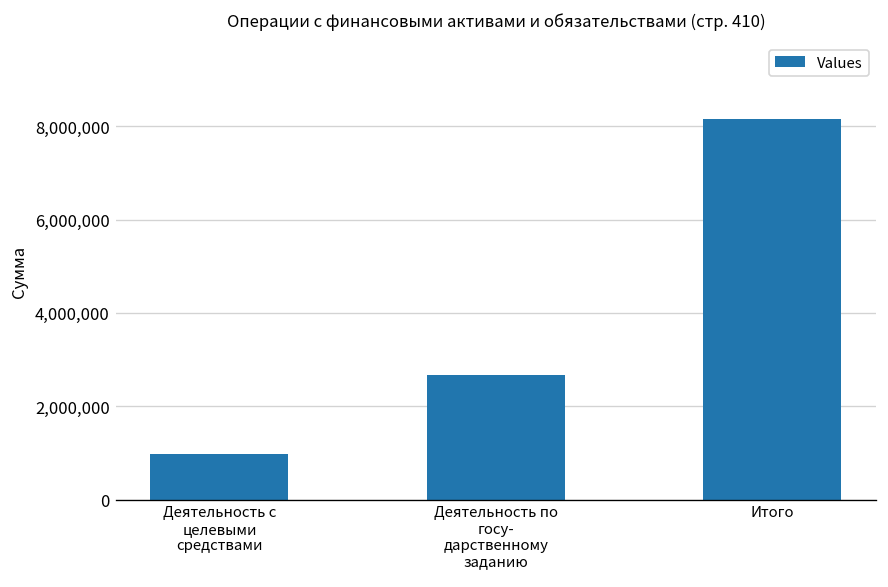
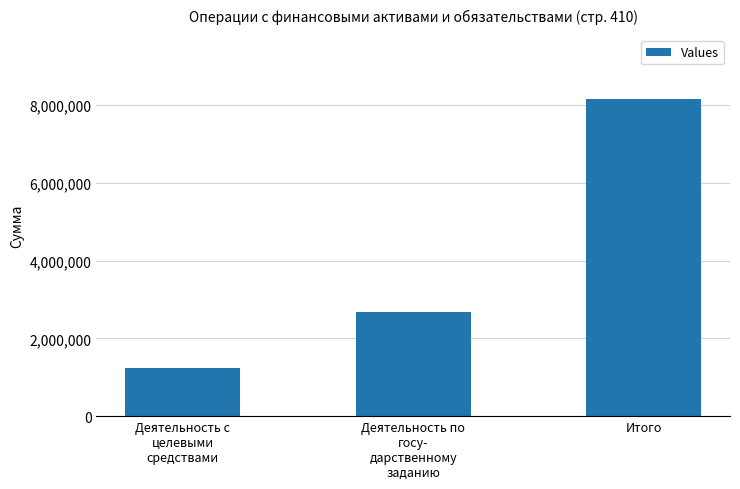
Деятельность с целевыми средствами: 1,000,000 -> 1,200,000
